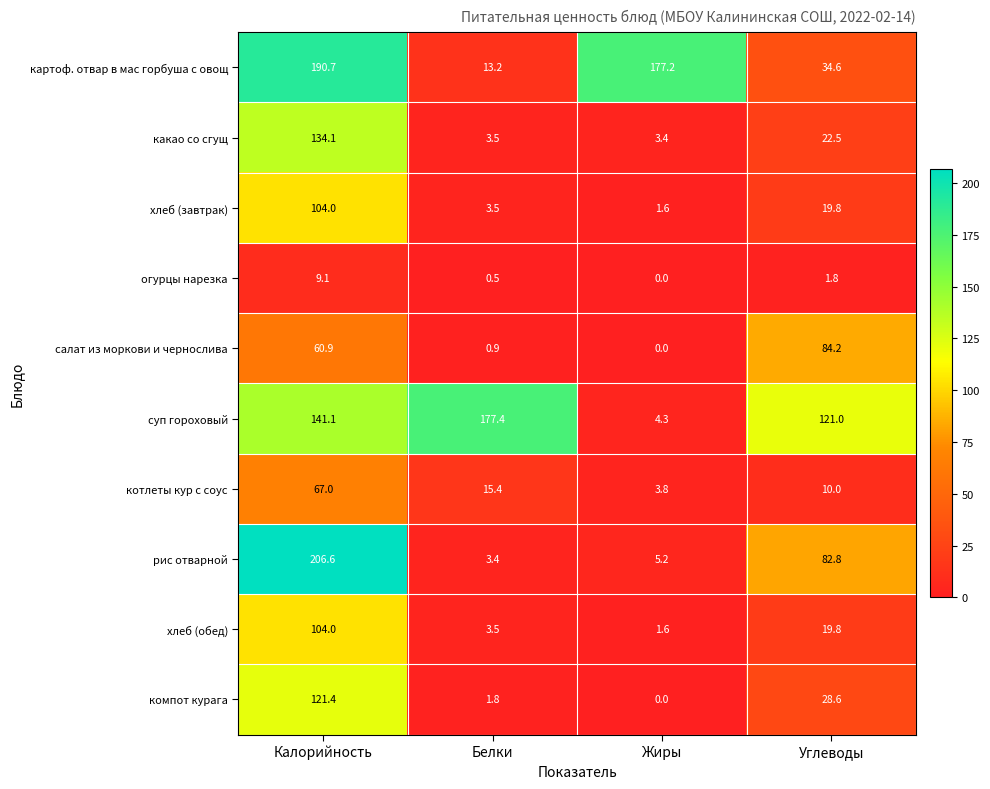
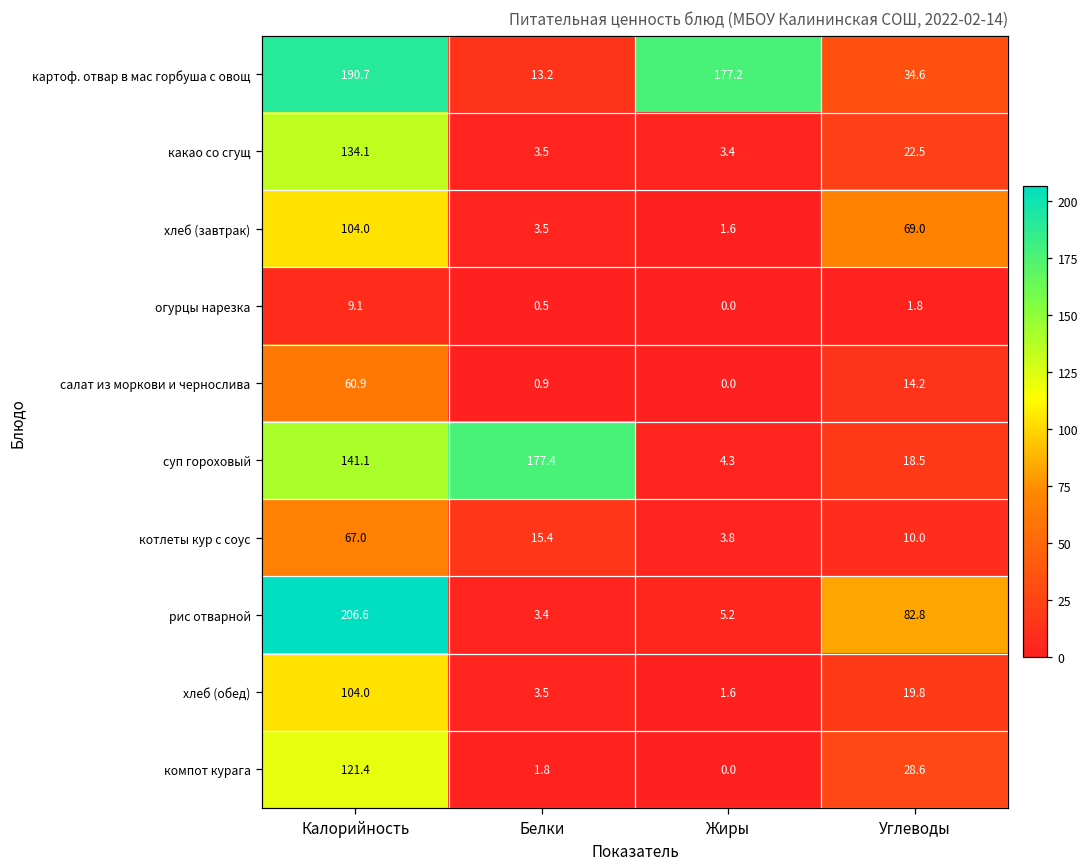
хлеб (завтрак), Углеводы: 19.8 -> 69.0
салат из моркови и чернослива, Углеводы: 84.2 -> 14.2
суп гороховый, Углеводы: 121.0 -> 18.5
